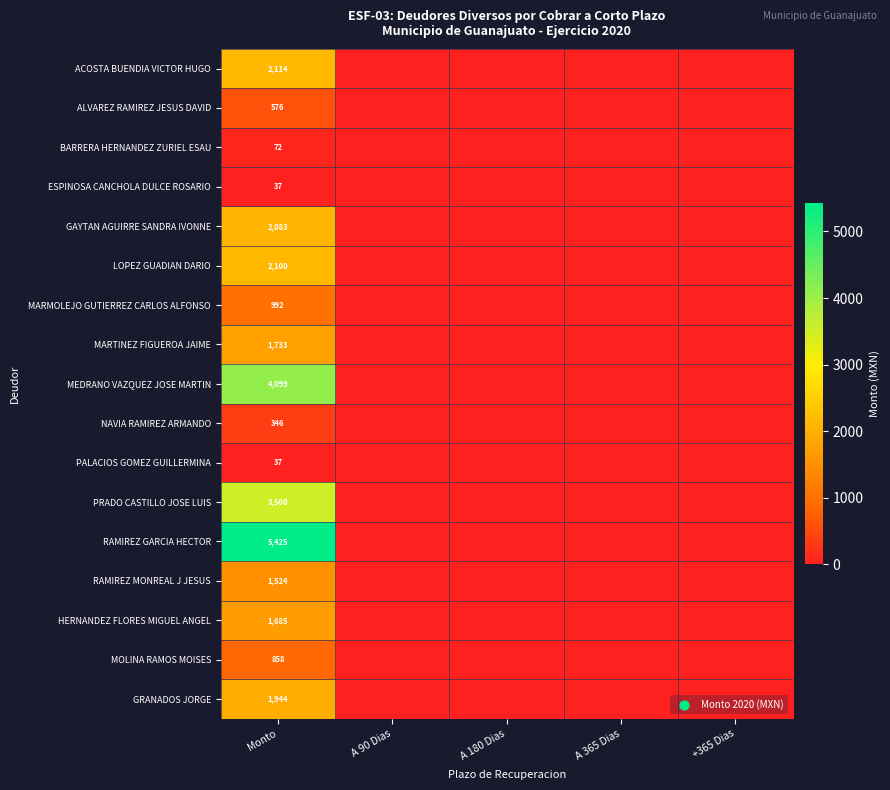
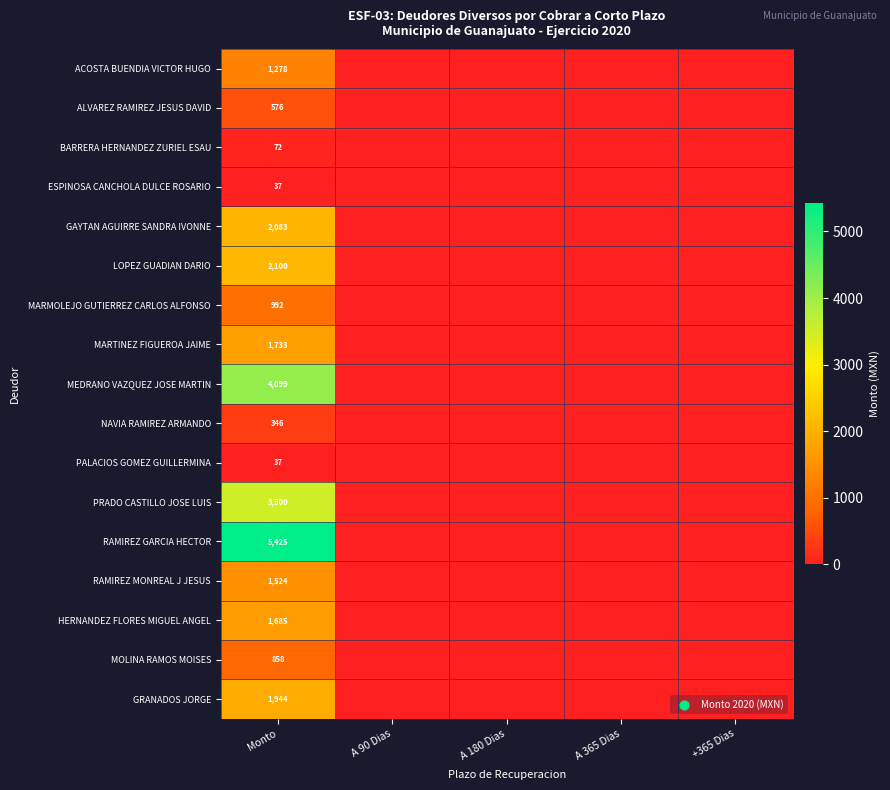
ACOSTA BUENDIA VICTOR HUGO, Monto: 2,114 -> 1,278
